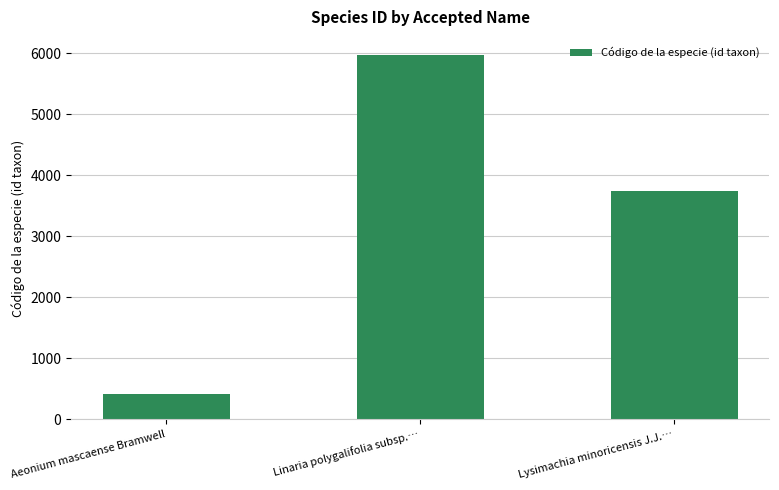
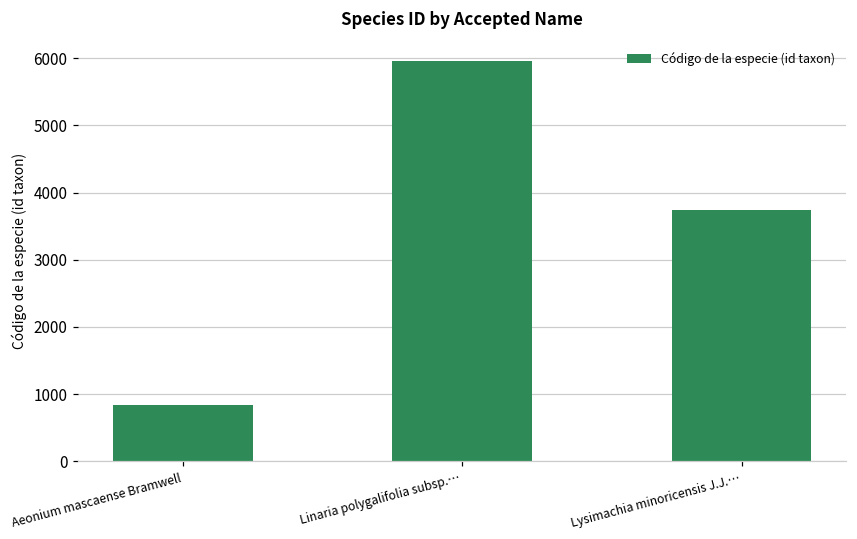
Aeonium mascaense Bramwell: 400 -> 800
